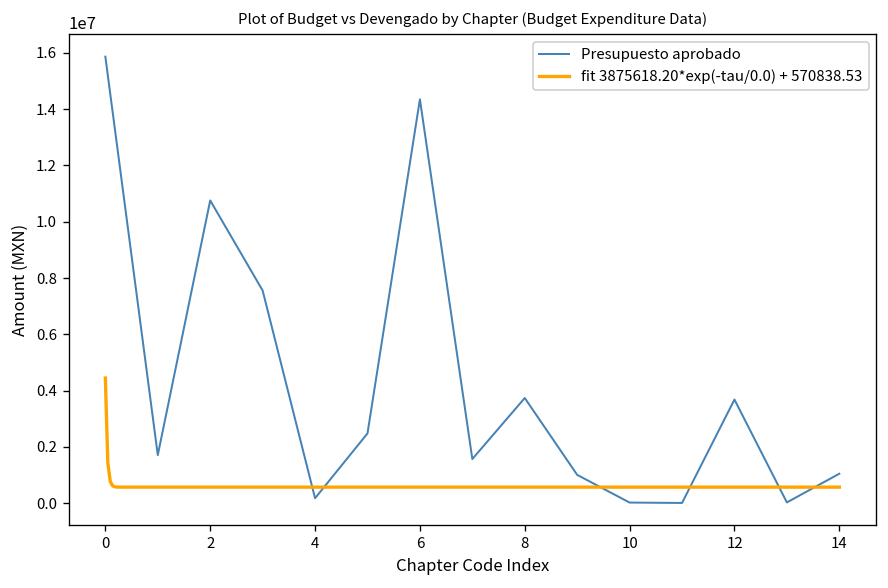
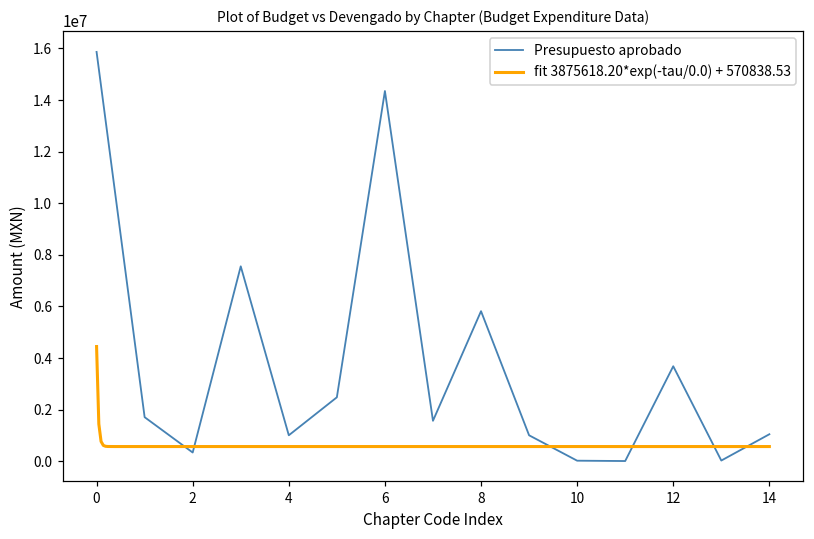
Presupuesto aprobado, 2: 10800000 -> 300000
Presupuesto aprobado, 4: 200000 -> 1000000
Presupuesto aprobado, 8: 3700000 -> 5800000
